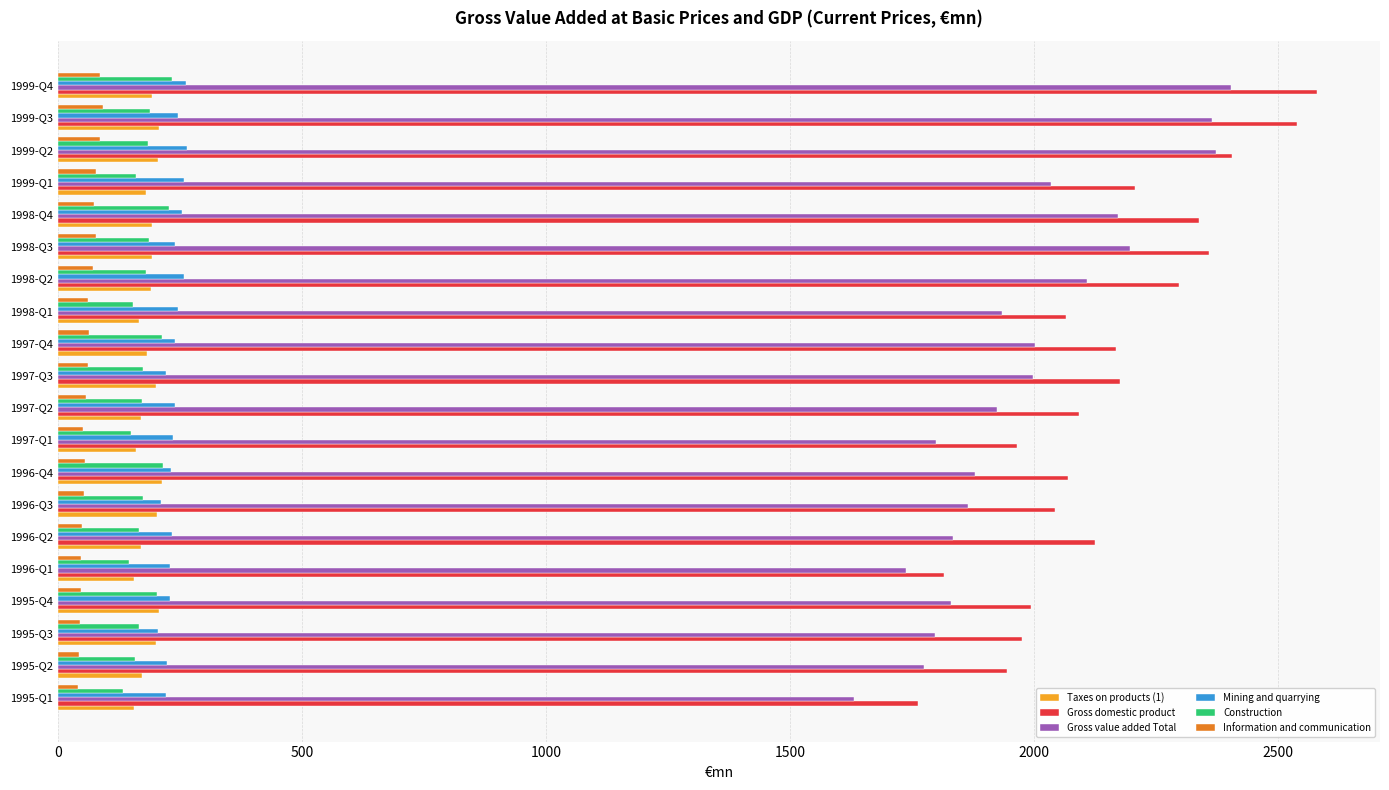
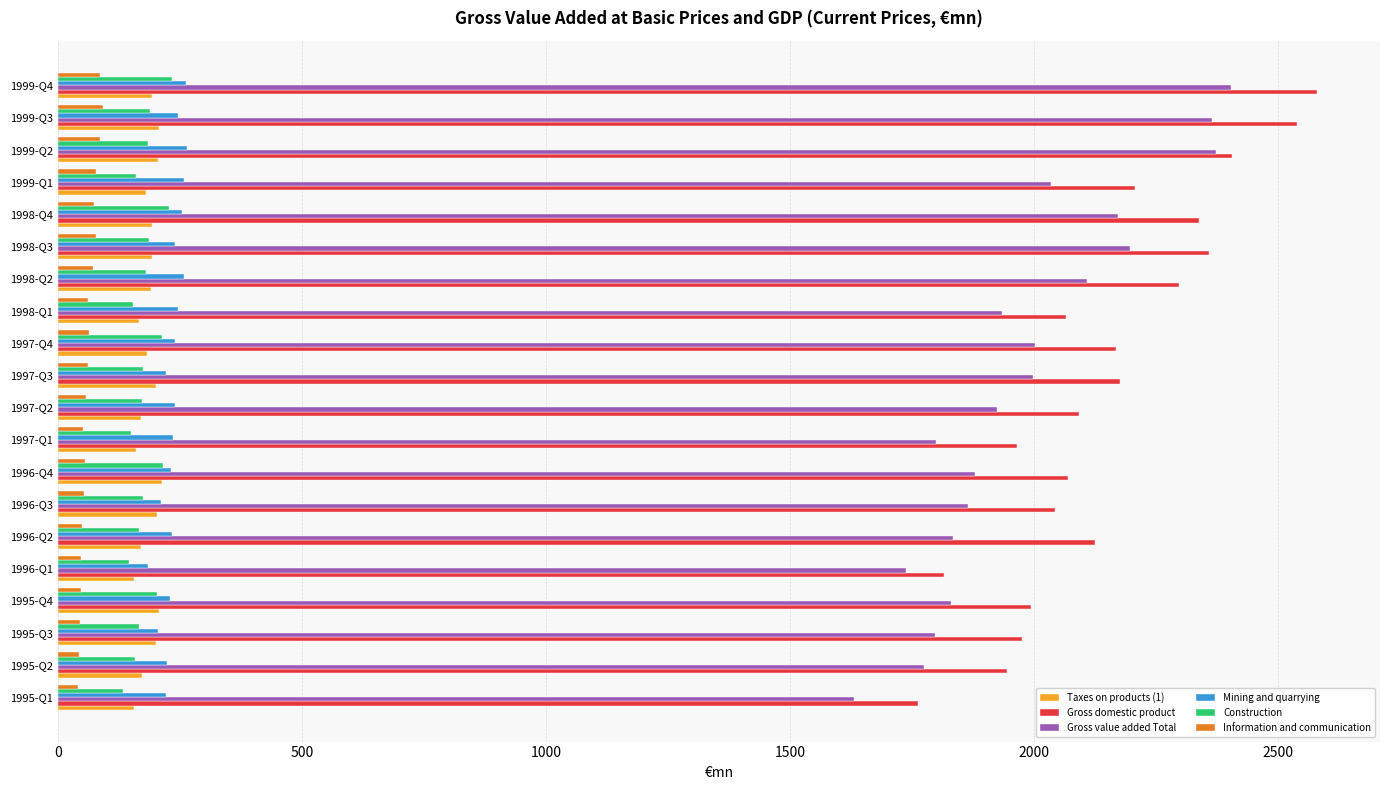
Mining and quarrying, 1996-Q1: 230 -> 180
